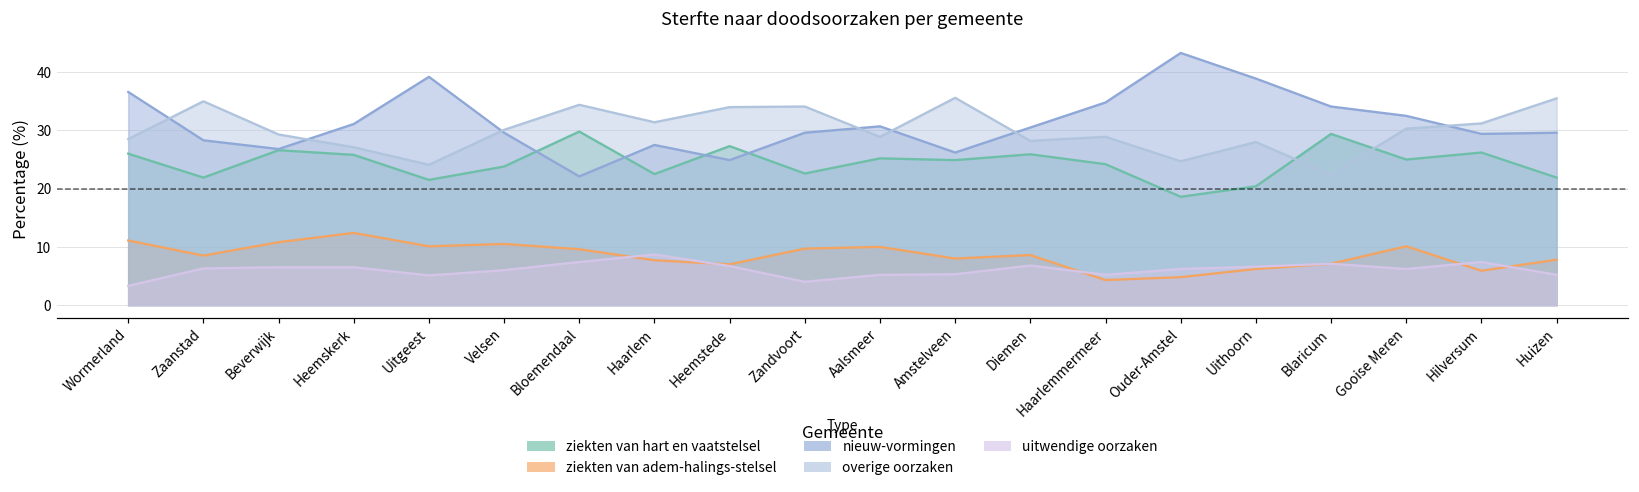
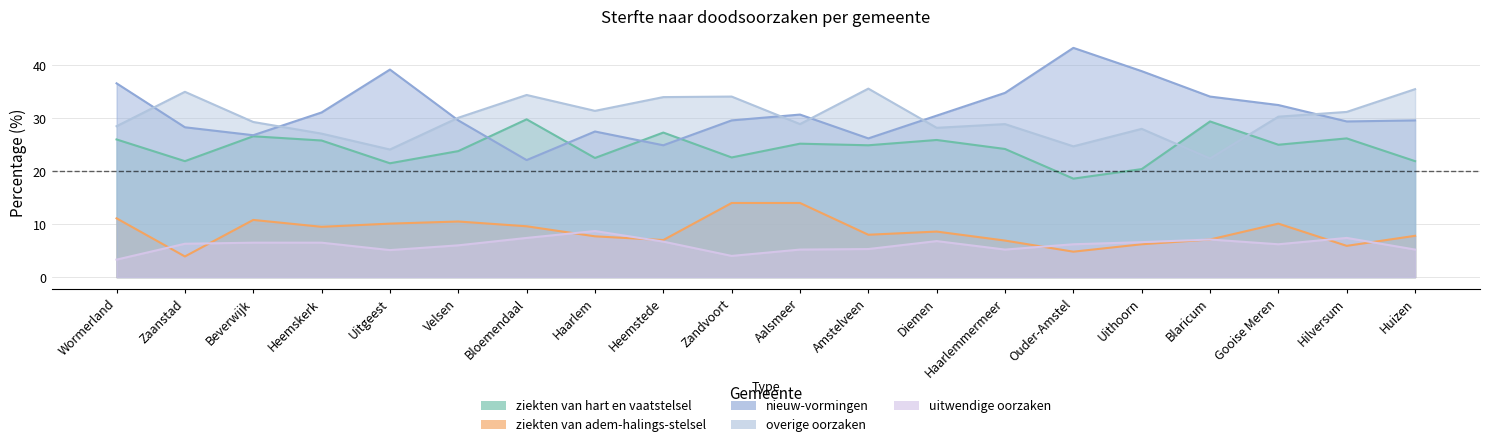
ziekten van adem-halings-stelsel, Zaanstad: 9 -> 4
ziekten van adem-halings-stelsel, Heemskerk: 12 -> 10
ziekten van adem-halings-stelsel, Zandvoort: 10 -> 14
ziekten van adem-halings-stelsel, Aalsmeer: 10 -> 14
ziekten van adem-halings-stelsel, Haarlemmermeer: 4 -> 7
